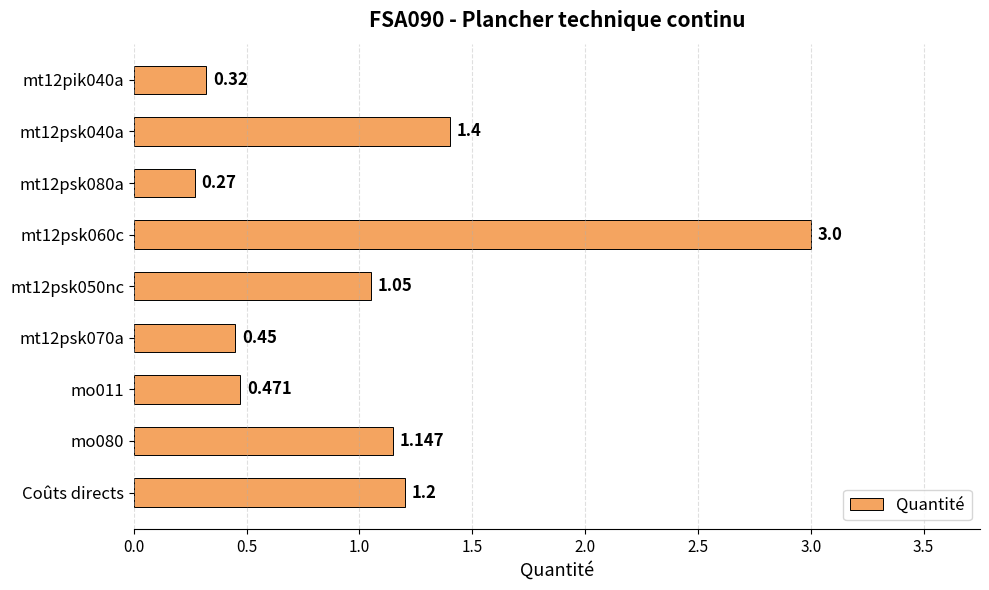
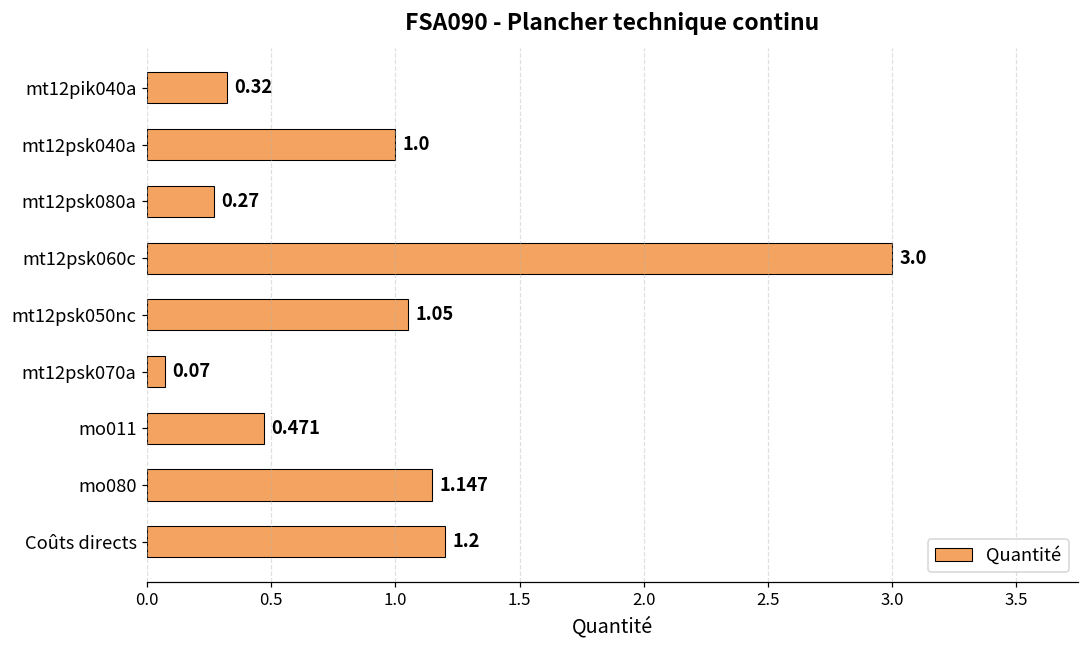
mt12psk040a: 1.4 -> 1.0
mt12psk070a: 0.45 -> 0.07
